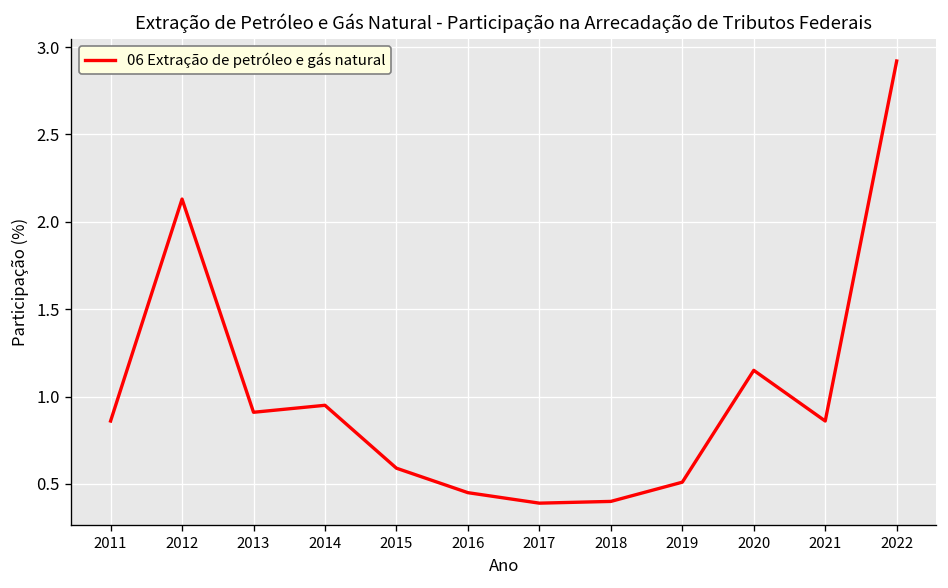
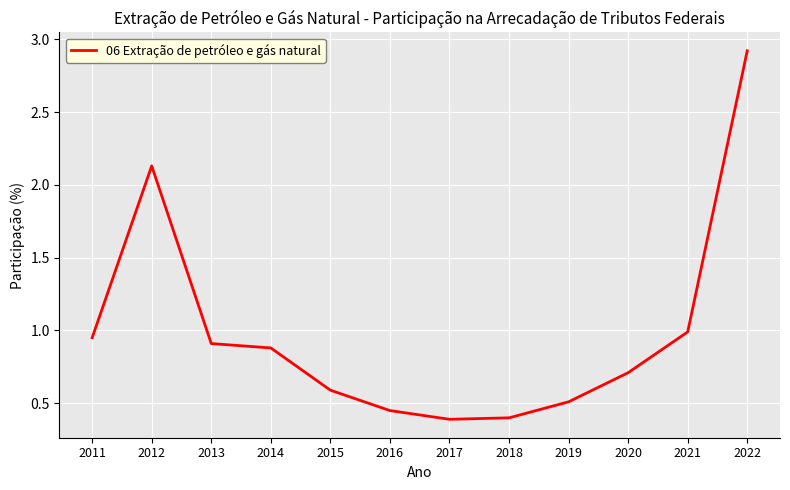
2011: 0.86 -> 0.95
2014: 0.95 -> 0.88
2020: 1.15 -> 0.71
2021: 0.86 -> 0.99
